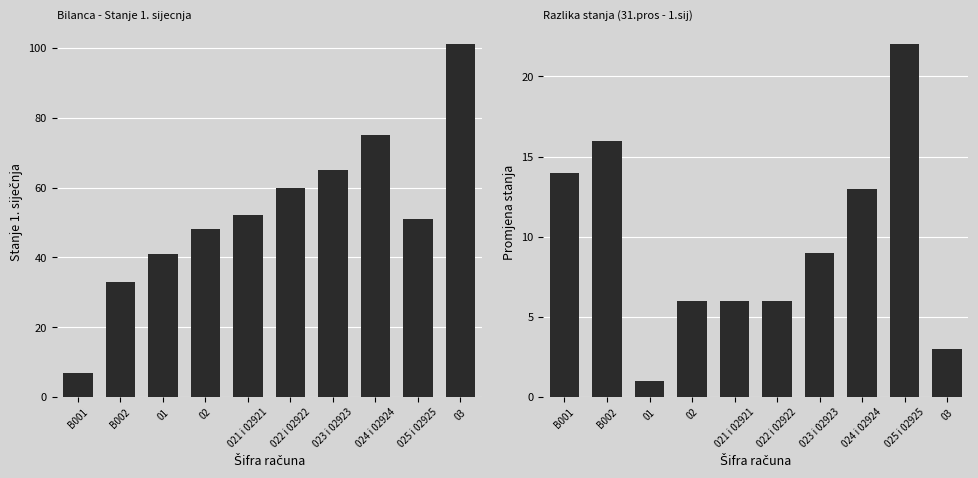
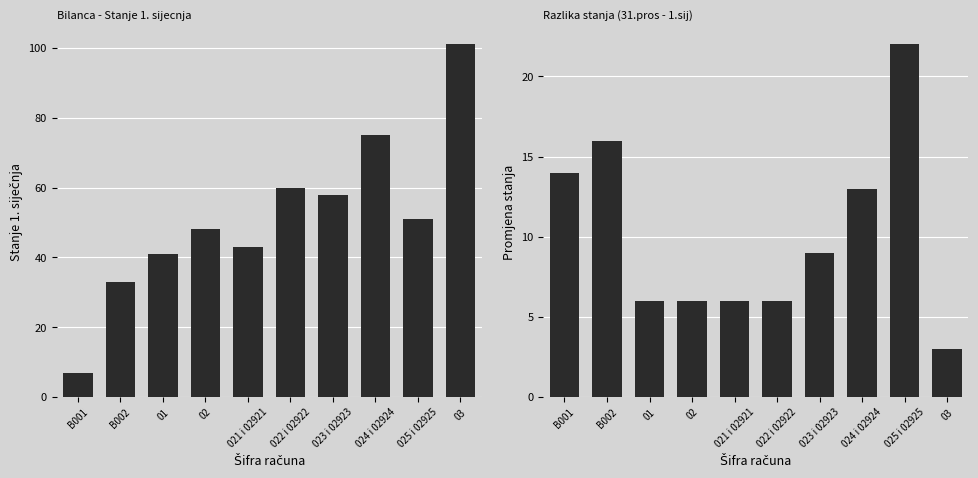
Bilanca - Stanje 1. sijecnja, 021 i 02921: 52 -> 43
Bilanca - Stanje 1. sijecnja, 023 i 02923: 65 -> 58
Razlika stanja (31.pros - 1.sij), 01: 1 -> 6
